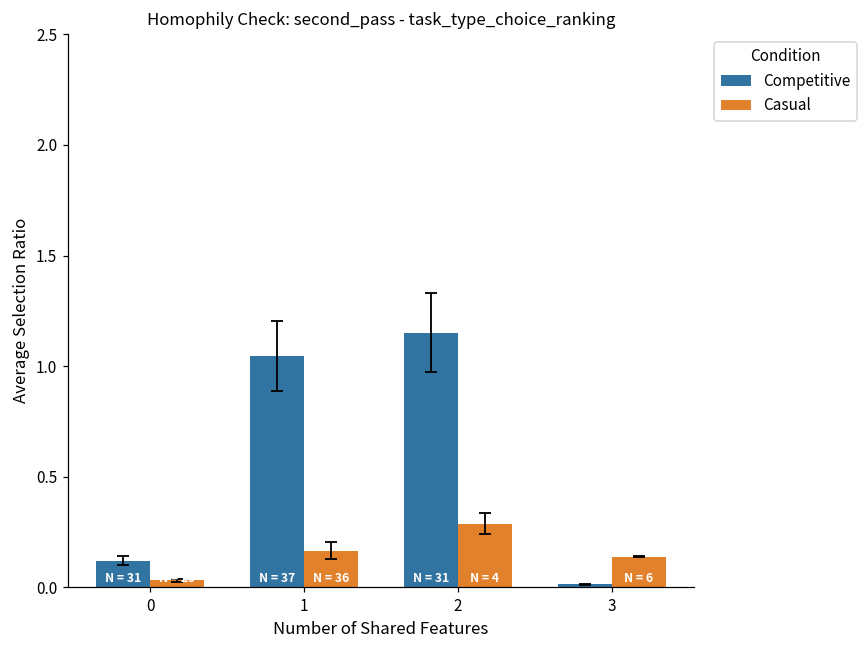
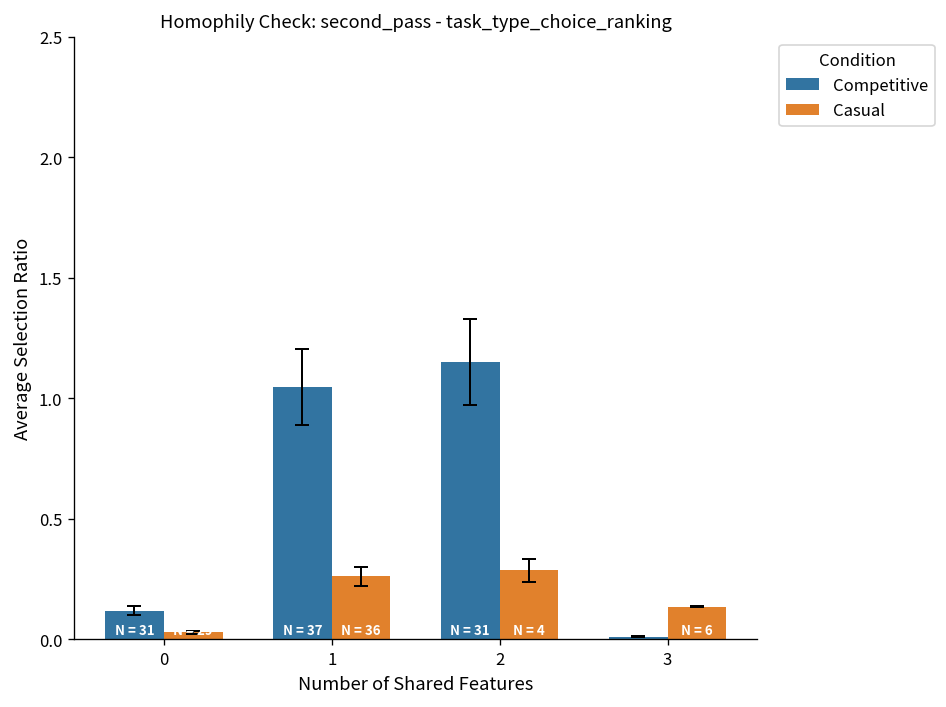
Casual, 1: 0.17 -> 0.26
